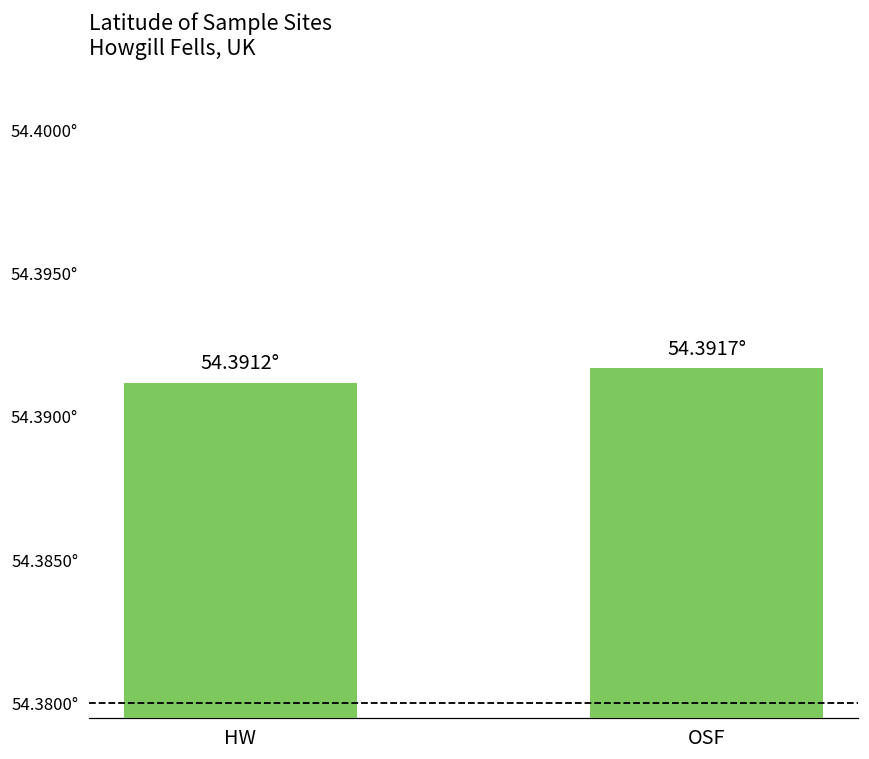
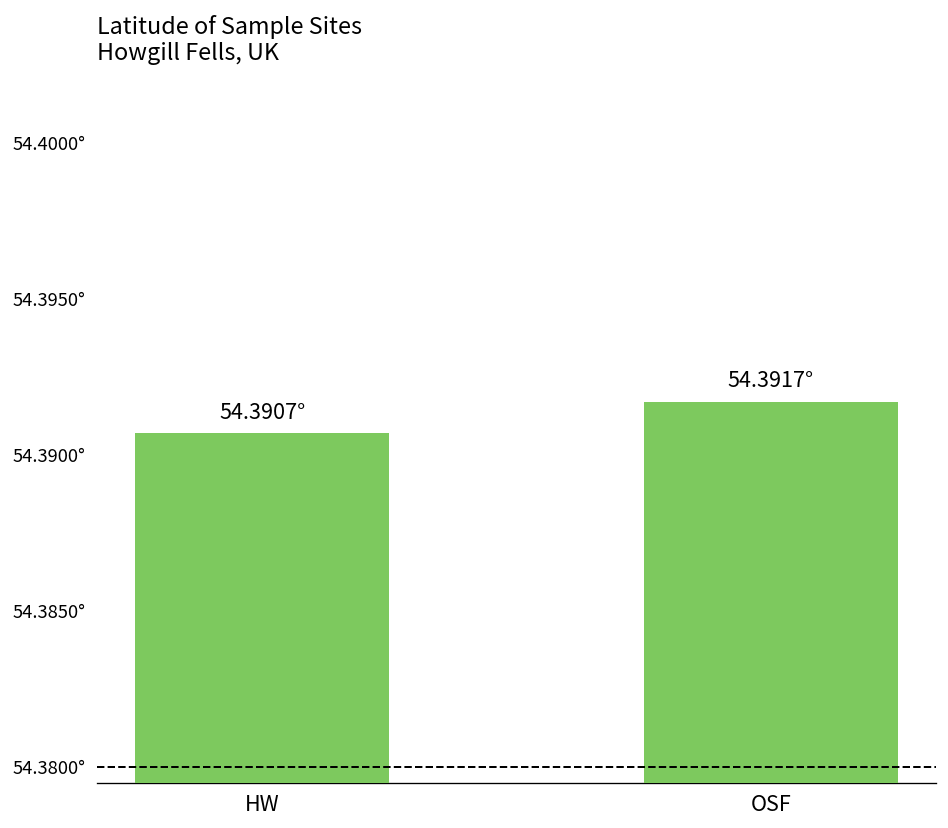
HW: 54.3912° -> 54.3907°
